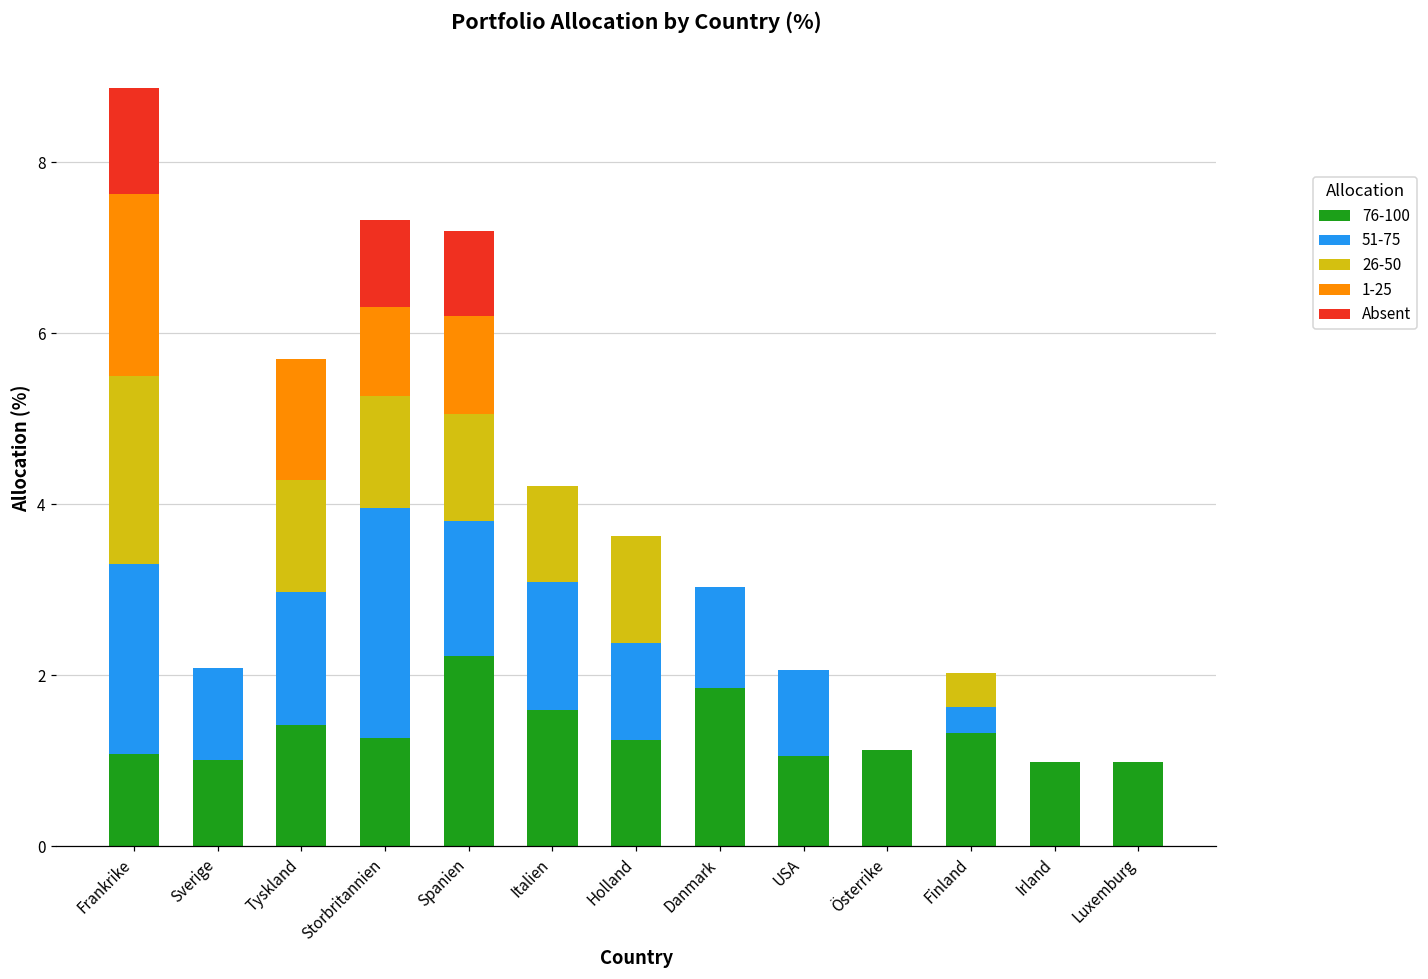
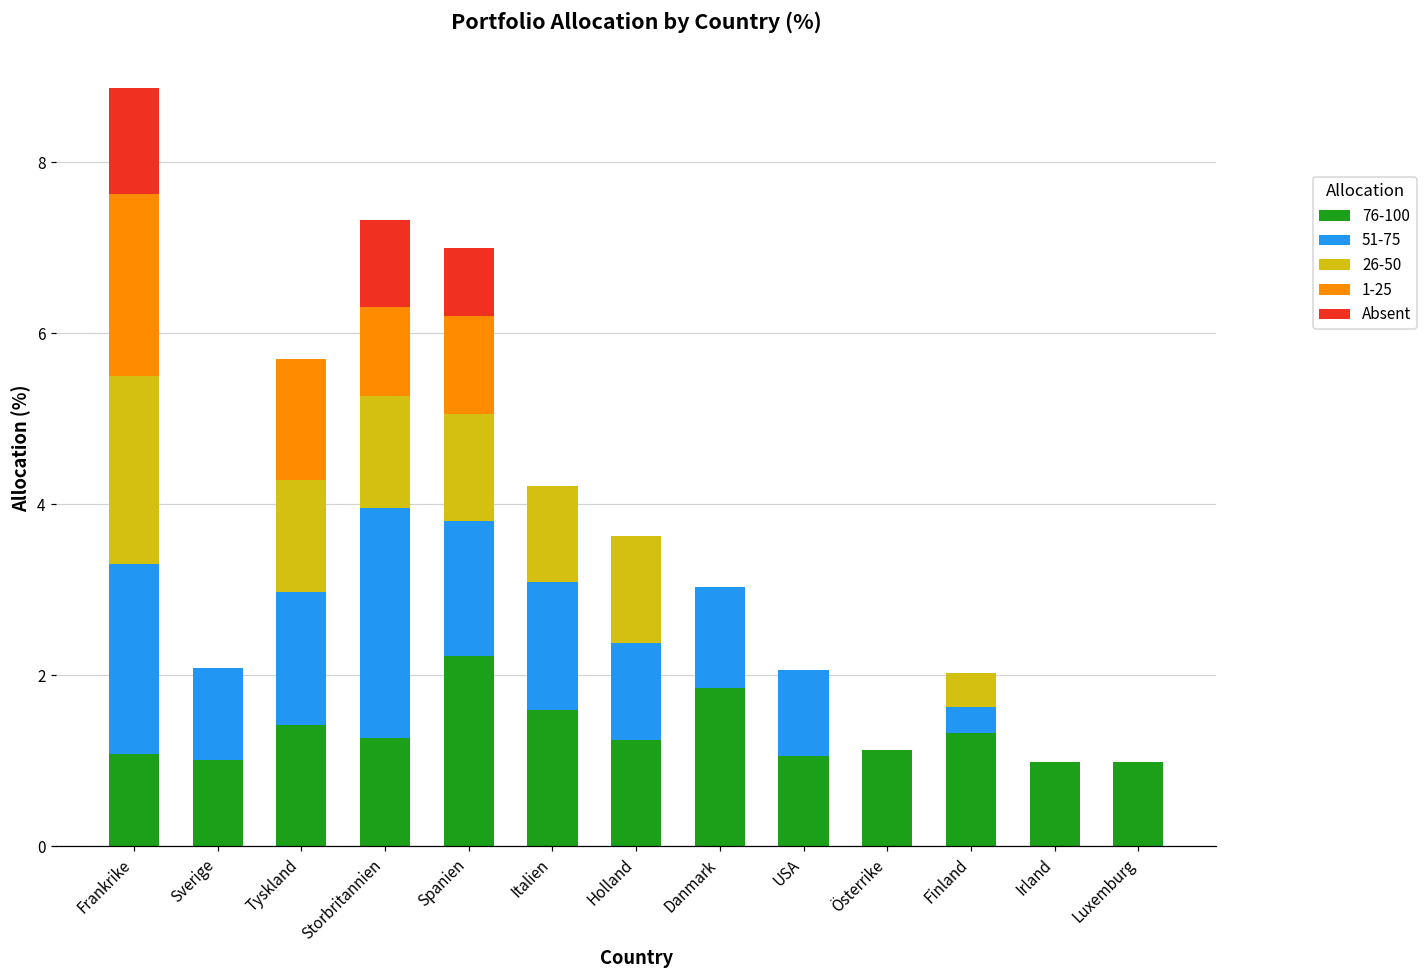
Absent, Spanien: 1.0 -> 0.8
